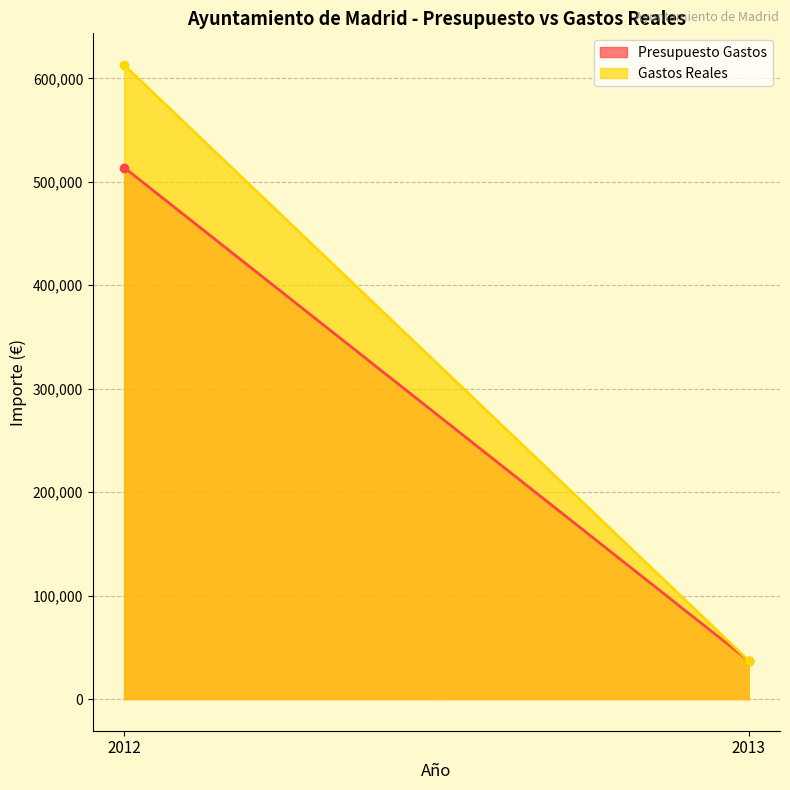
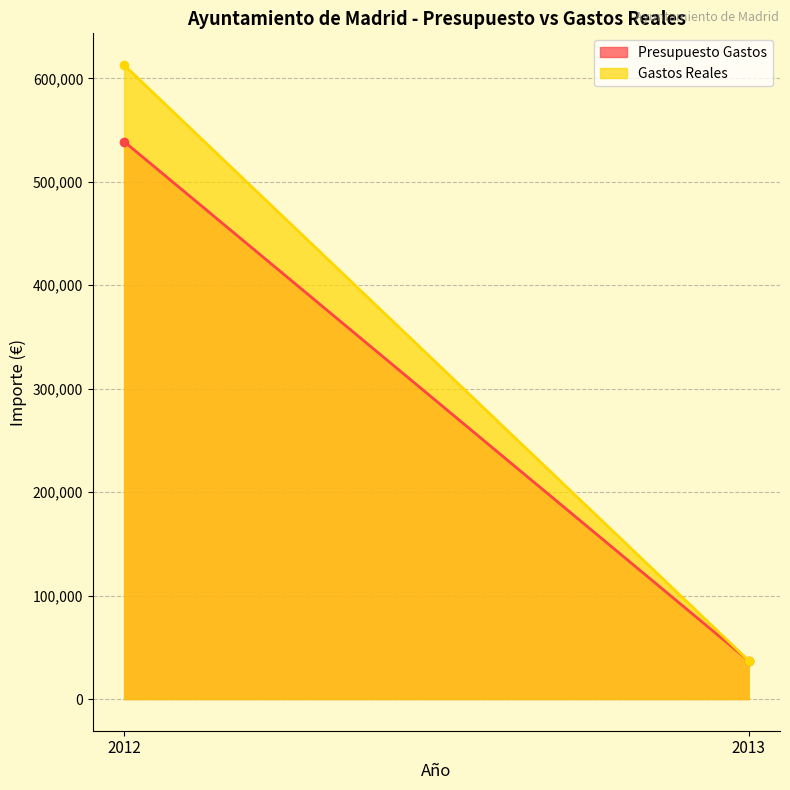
Presupuesto Gastos, 2012: 514,000 -> 539,000
